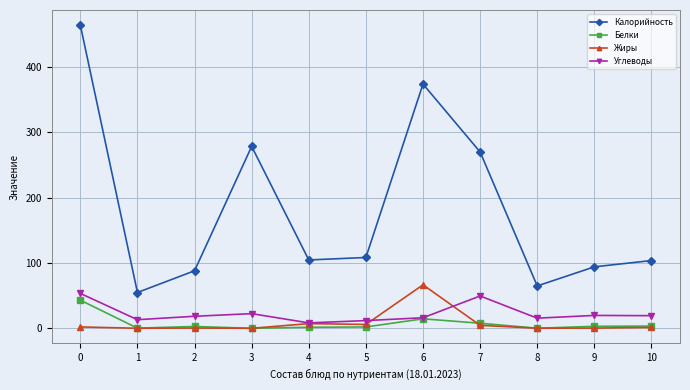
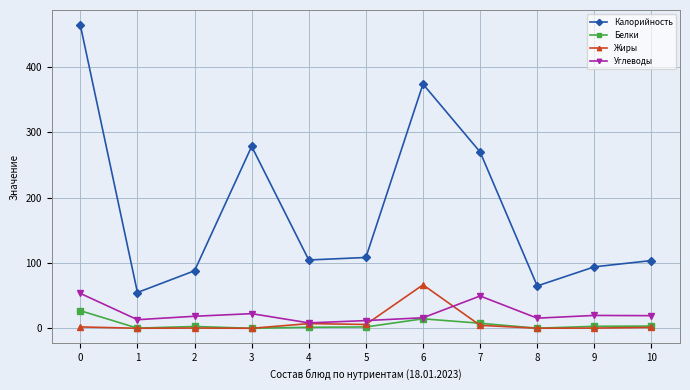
Белки, 0: 40 -> 30
